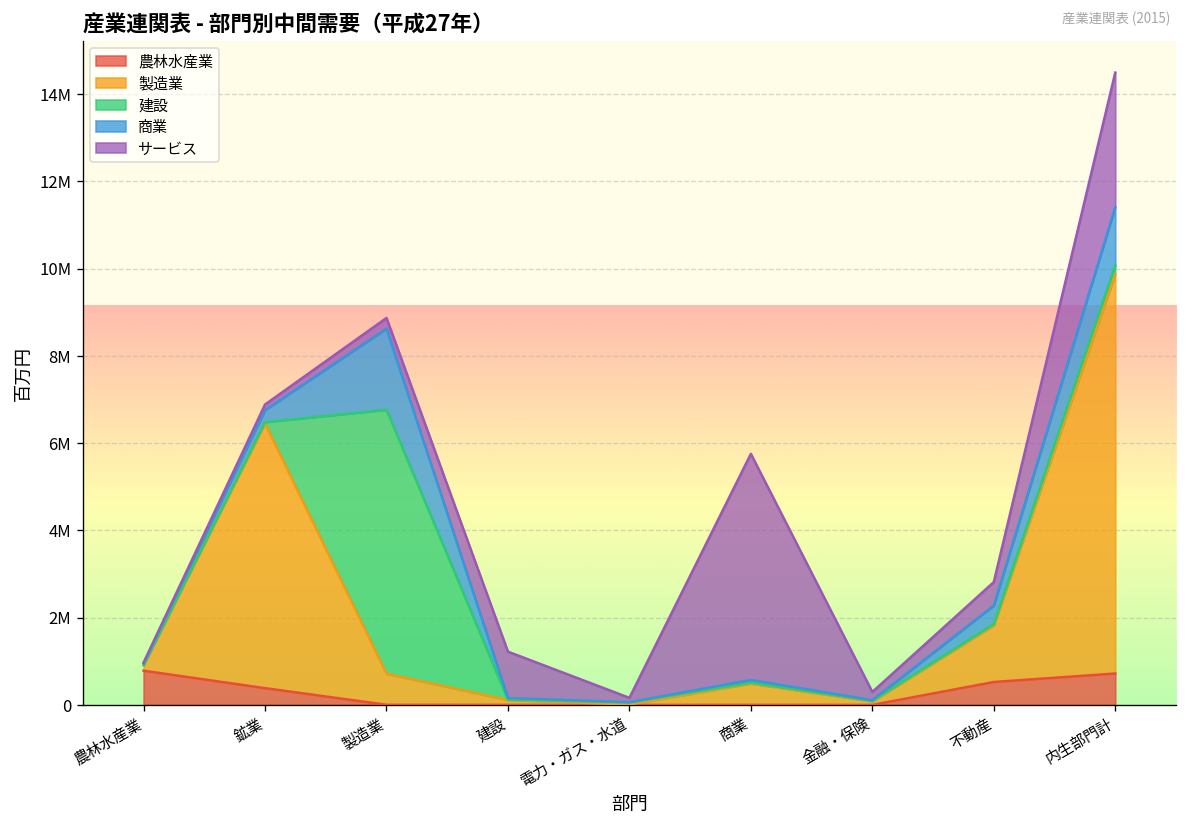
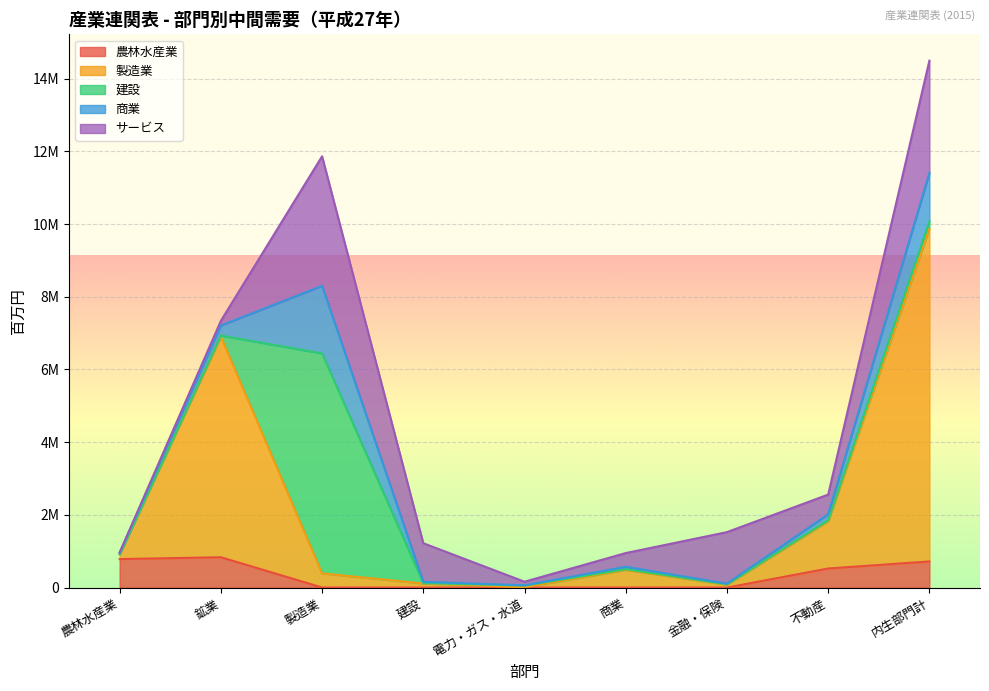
農林水産業, 鉱業: 400000 -> 800000
製造業, 製造業: 700000 -> 400000
サービス, 製造業: 200000 -> 3600000
サービス, 商業: 5200000 -> 400000
サービス, 金融・保険: 200000 -> 1400000
商業, 不動産: 400000 -> 200000
